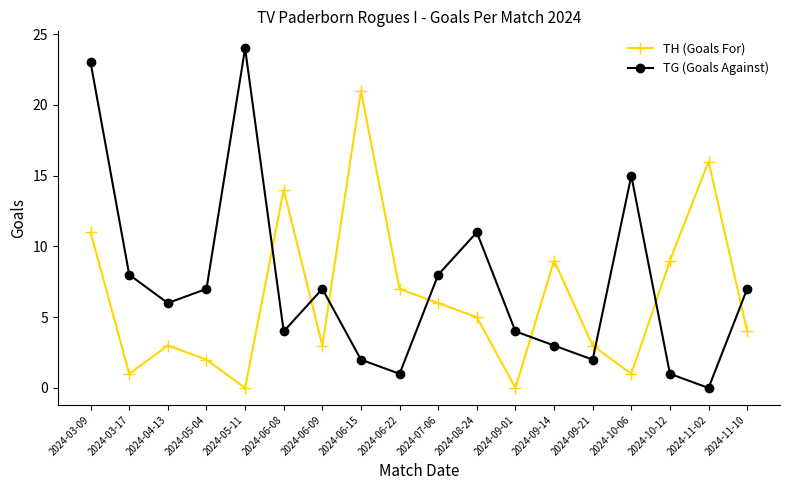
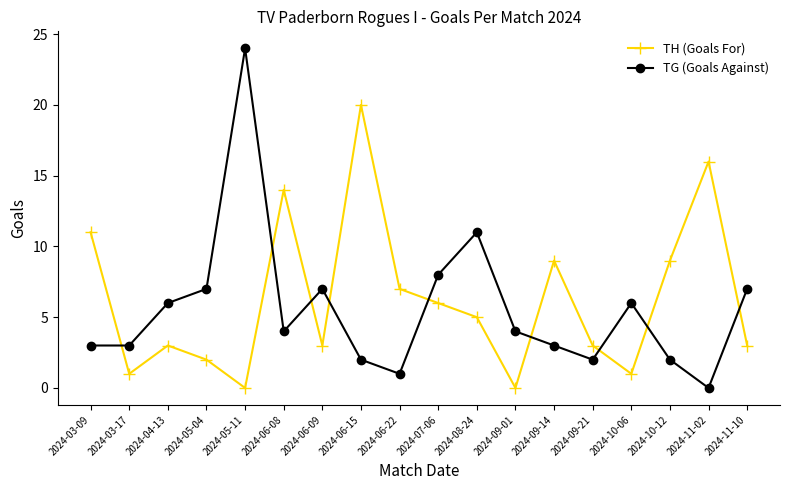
TG (Goals Against), 2024-03-09: 23 -> 3
TG (Goals Against), 2024-03-17: 8 -> 3
TH (Goals For), 2024-06-15: 21 -> 20
TG (Goals Against), 2024-10-06: 15 -> 6
TG (Goals Against), 2024-10-12: 1 -> 2
TH (Goals For), 2024-11-10: 4 -> 3
